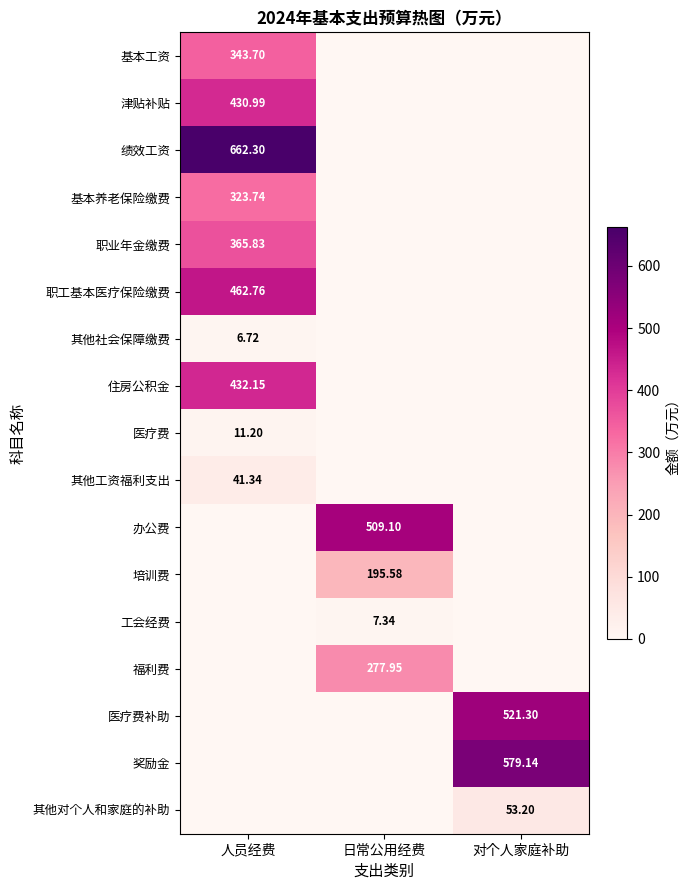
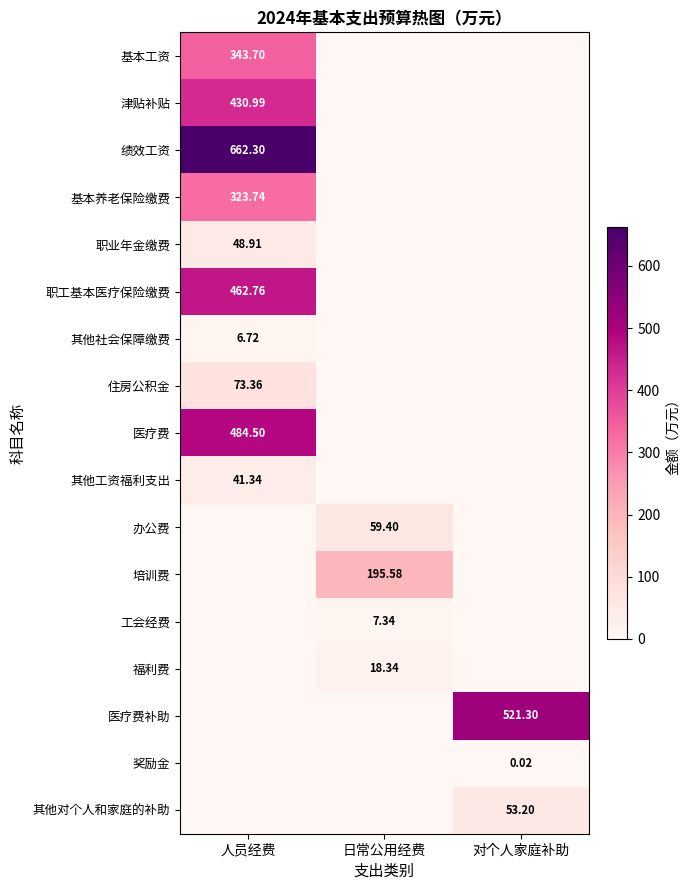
职业年金缴费, 人员经费: 365.83 -> 48.91
住房公积金, 人员经费: 432.15 -> 73.36
医疗费, 人员经费: 11.20 -> 484.50
办公费, 日常公用经费: 509.10 -> 59.40
福利费, 日常公用经费: 277.95 -> 18.34
奖励金, 对个人家庭补助: 579.14 -> 0.02
